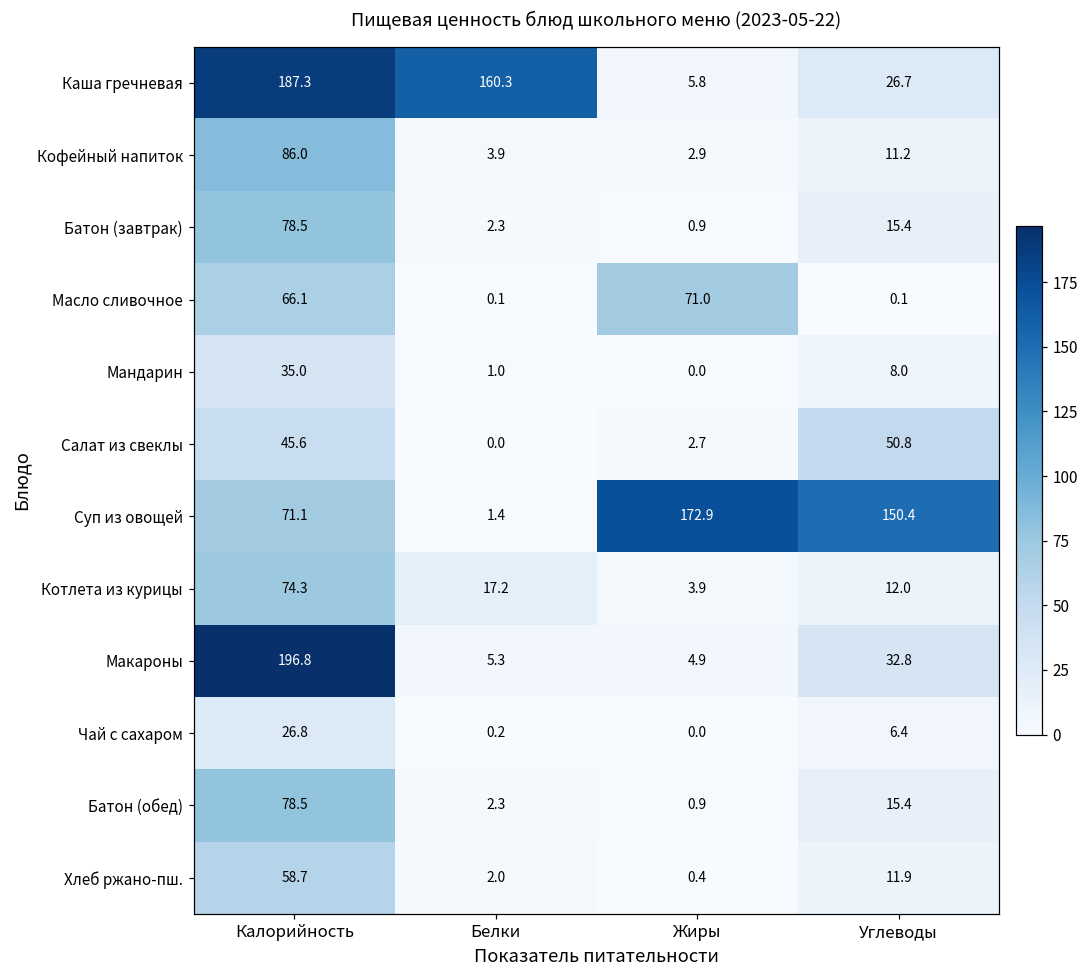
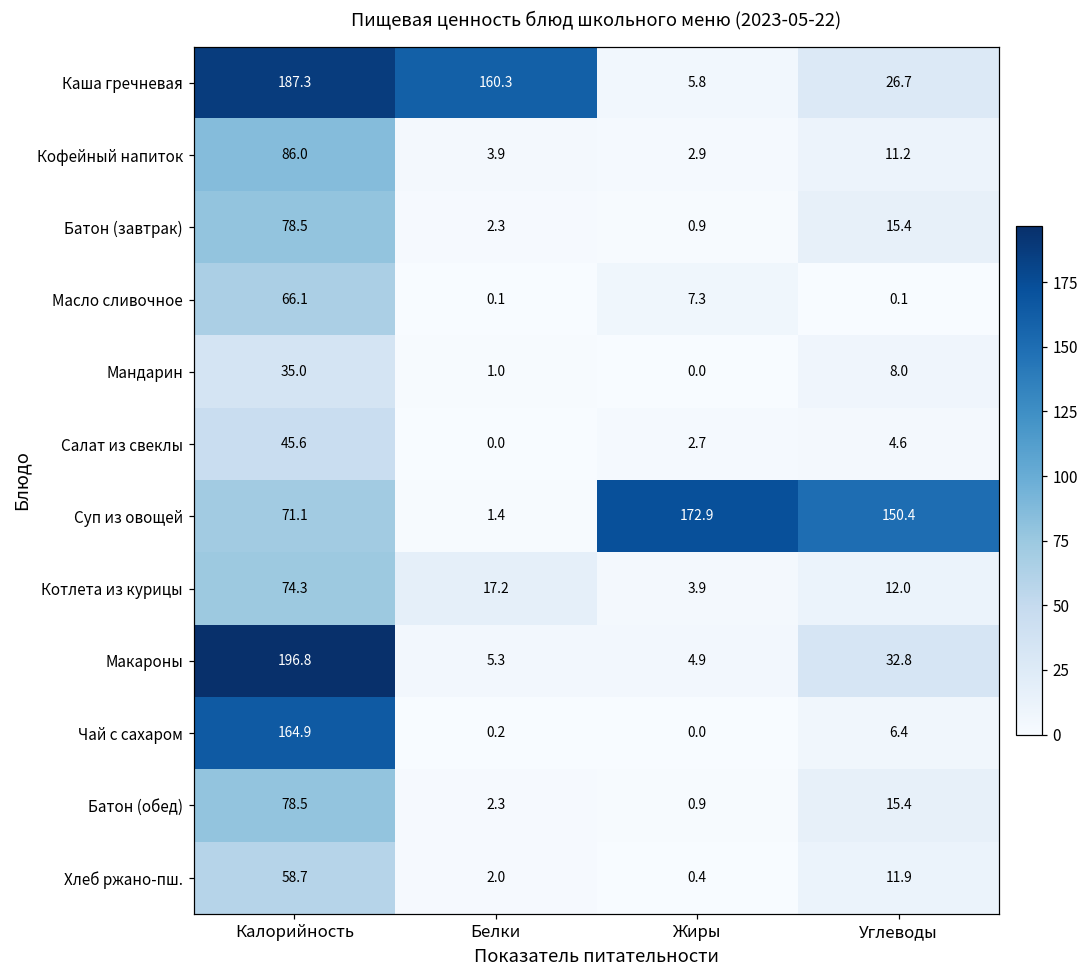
Масло сливочное, Жиры: 71.0 -> 7.3
Салат из свеклы, Углеводы: 50.8 -> 4.6
Чай с сахаром, Калорийность: 26.8 -> 164.9
